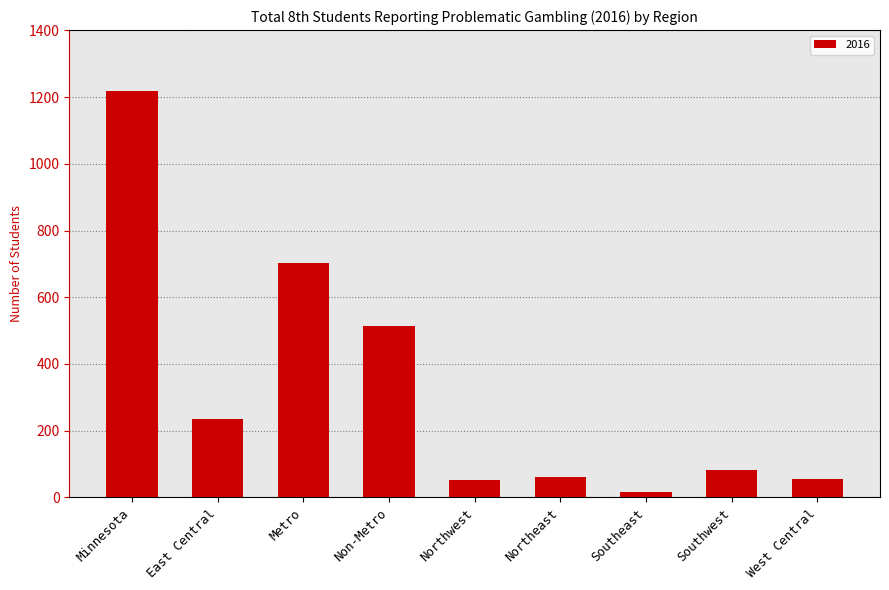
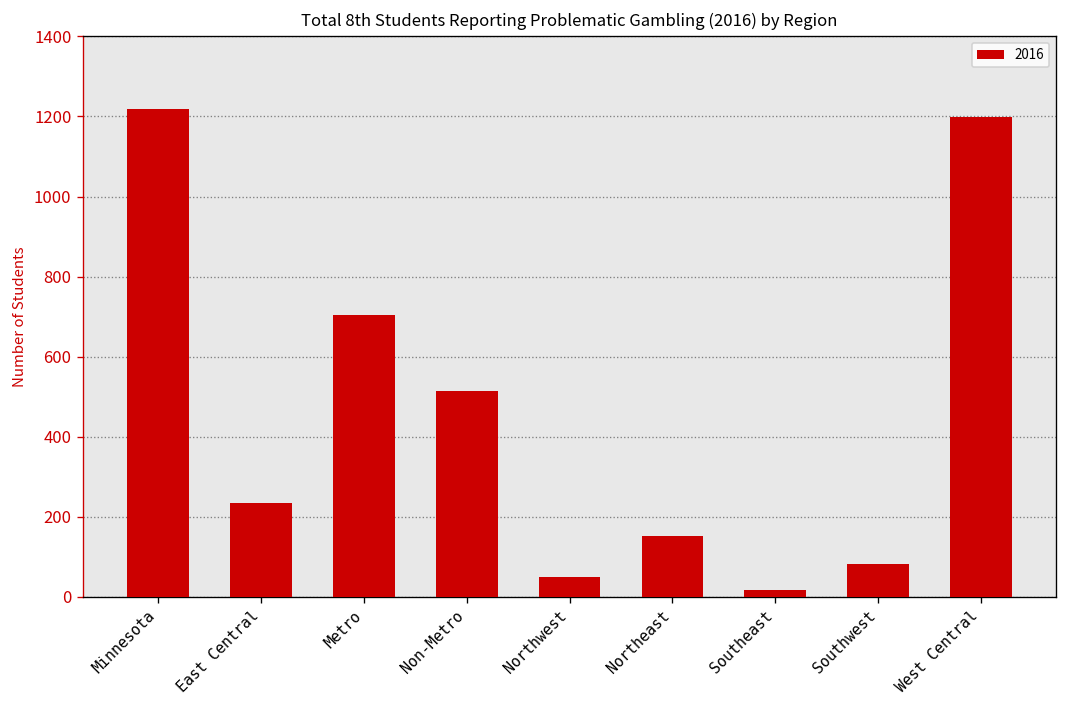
Northeast: 60 -> 150
West Central: 60 -> 1200
